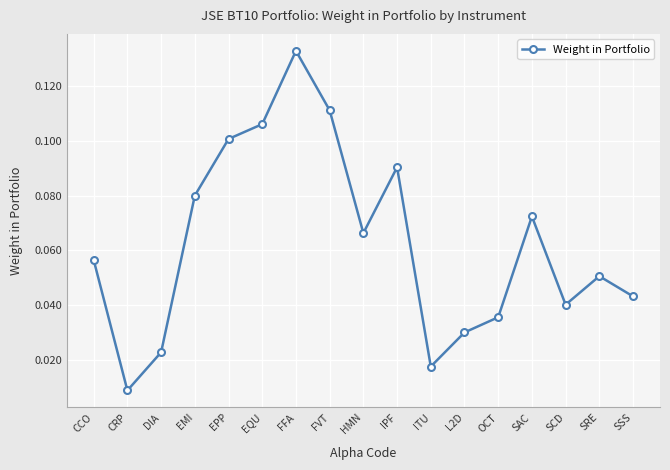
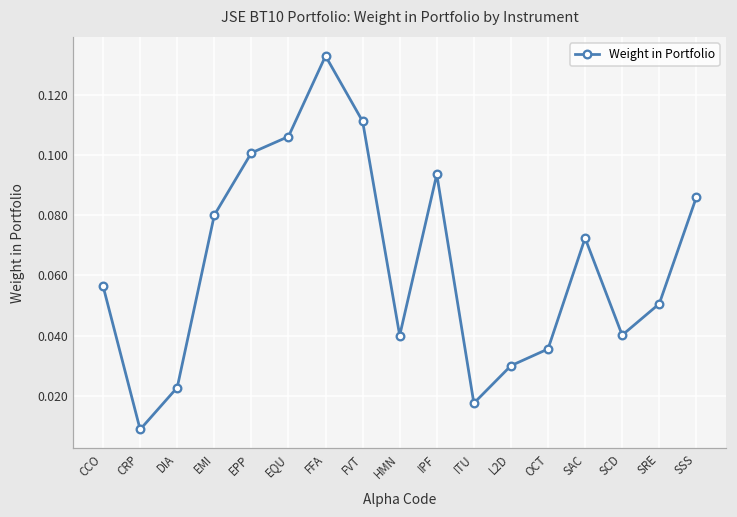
HMN: 0.066 -> 0.040
IPF: 0.090 -> 0.094
SSS: 0.043 -> 0.086
